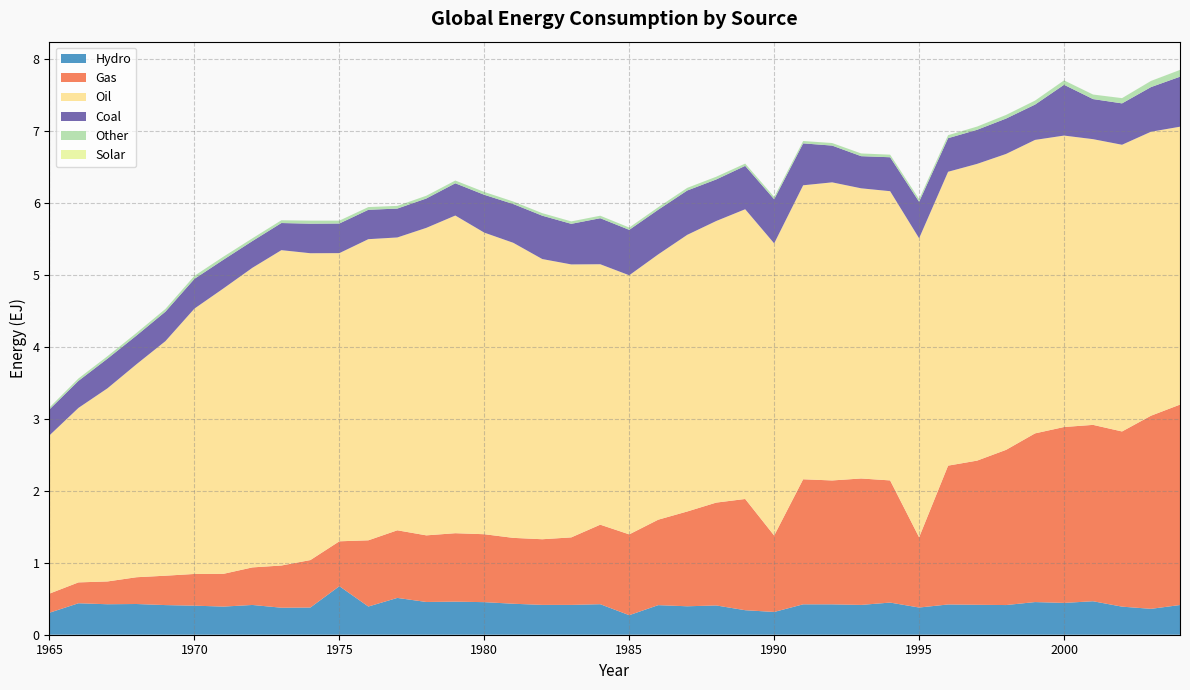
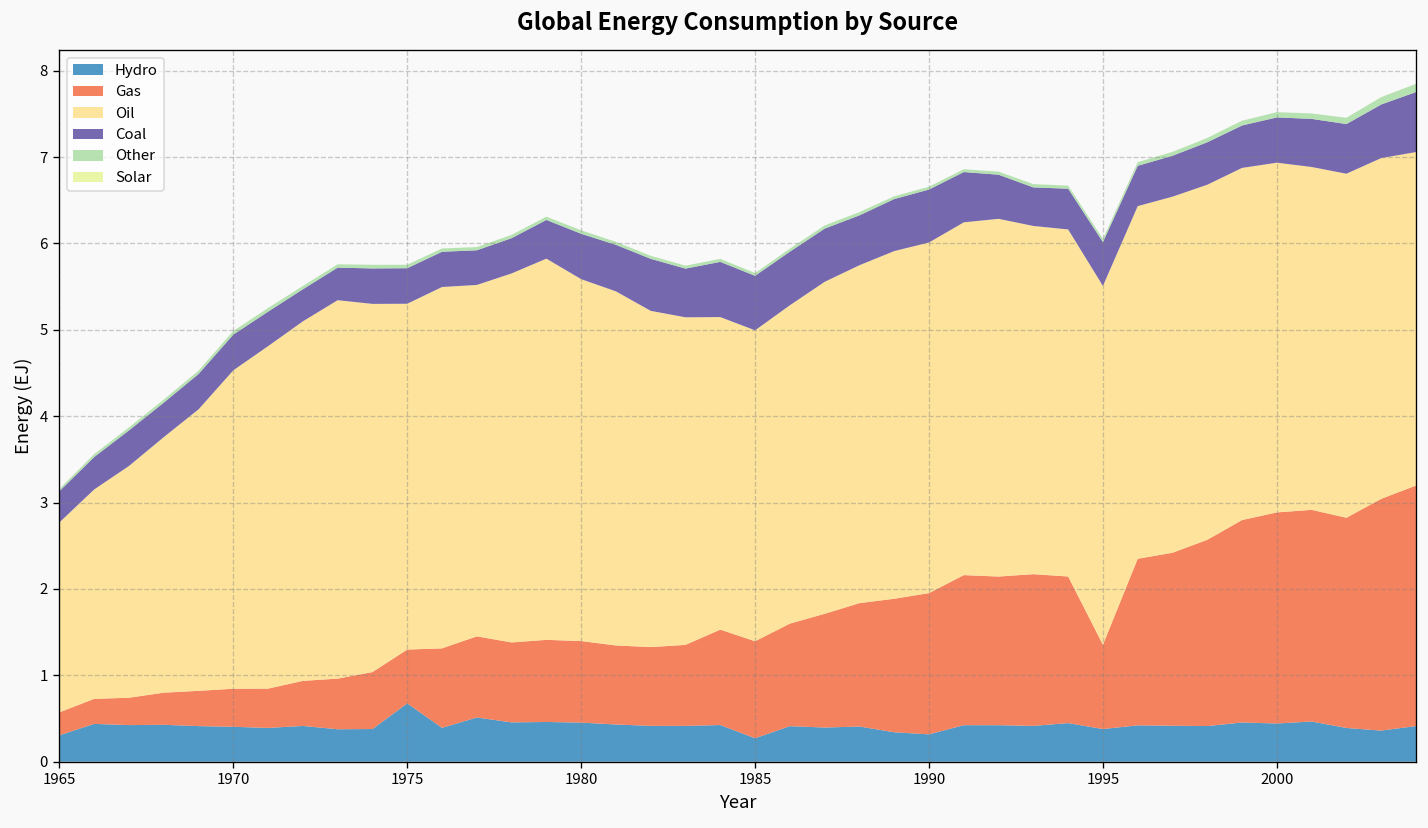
Gas, 1990: 1.1 -> 1.6
Coal, 2000: 0.7 -> 0.5
